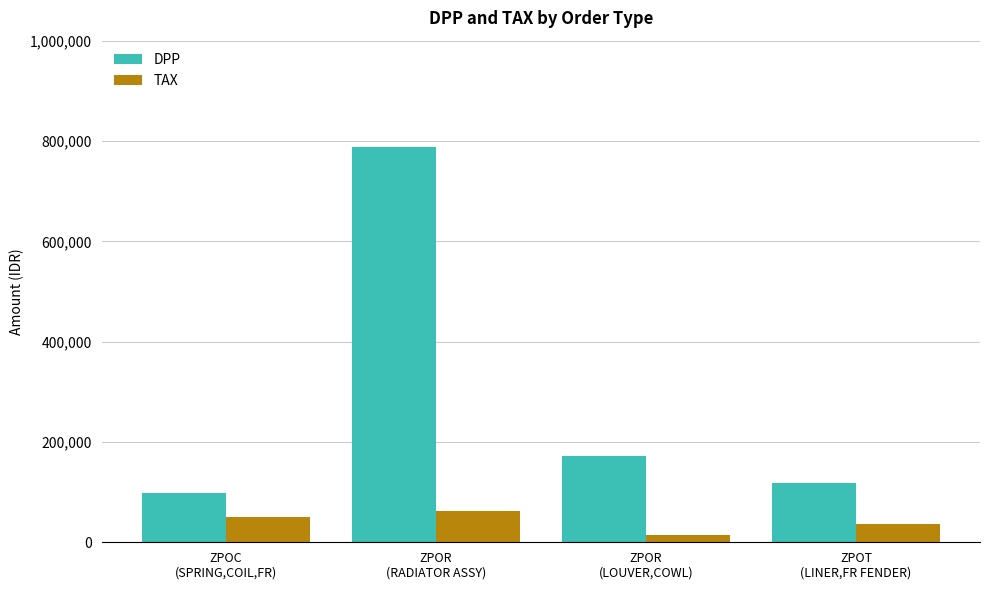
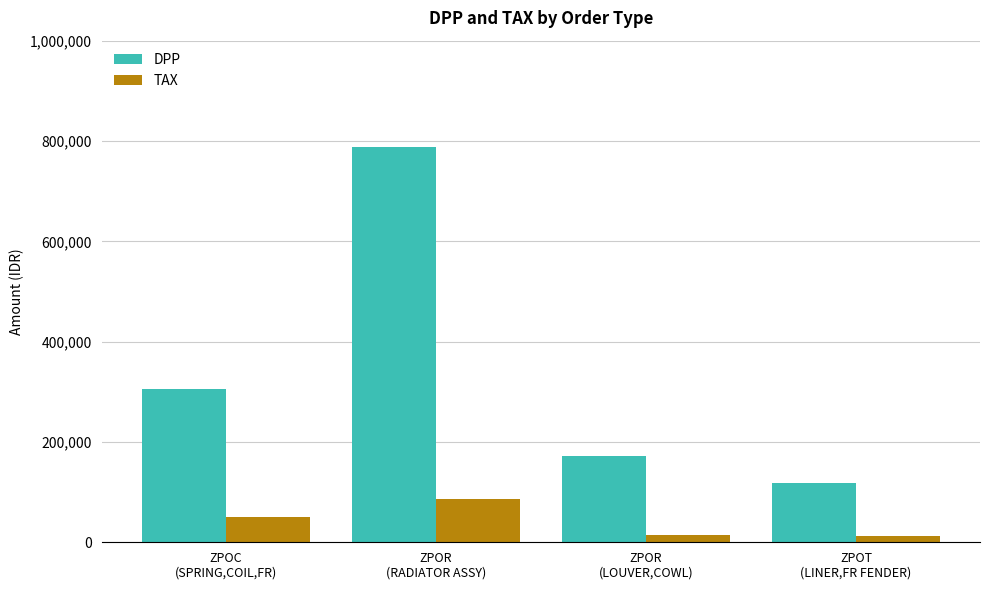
DPP, ZPOC (SPRING,COIL,FR): 100,000 -> 310,000
TAX, ZPOR (RADIATOR ASSY): 60,000 -> 90,000
TAX, ZPOT (LINER,FR FENDER): 40,000 -> 10,000
